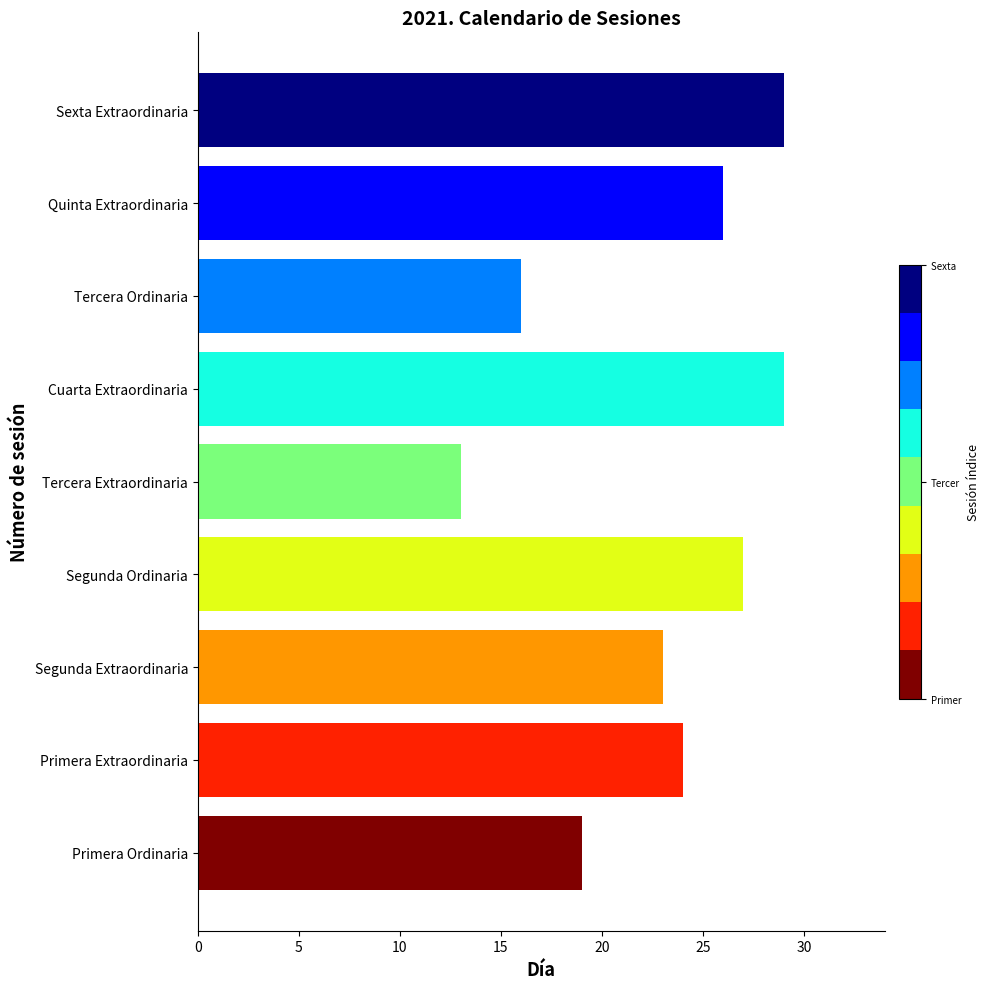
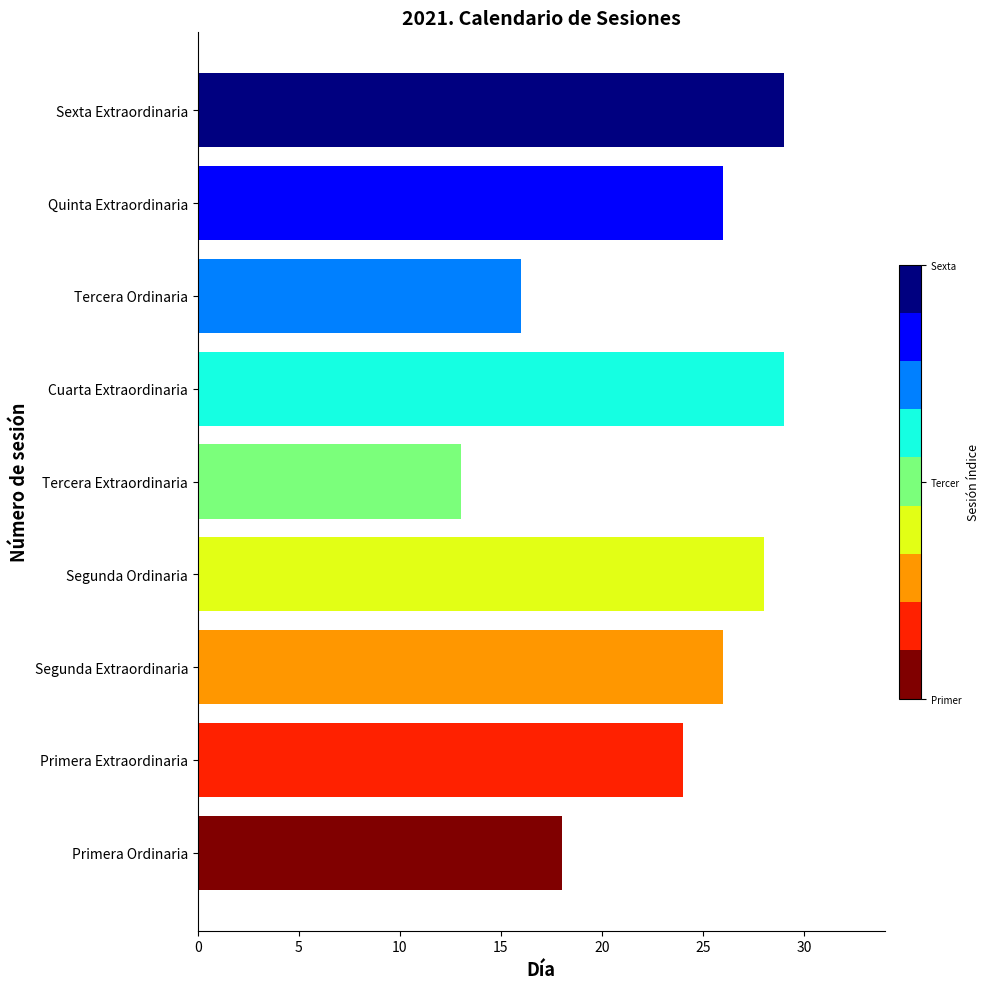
Segunda Ordinaria: 27 -> 28
Segunda Extraordinaria: 23 -> 26
Primera Ordinaria: 19 -> 18
